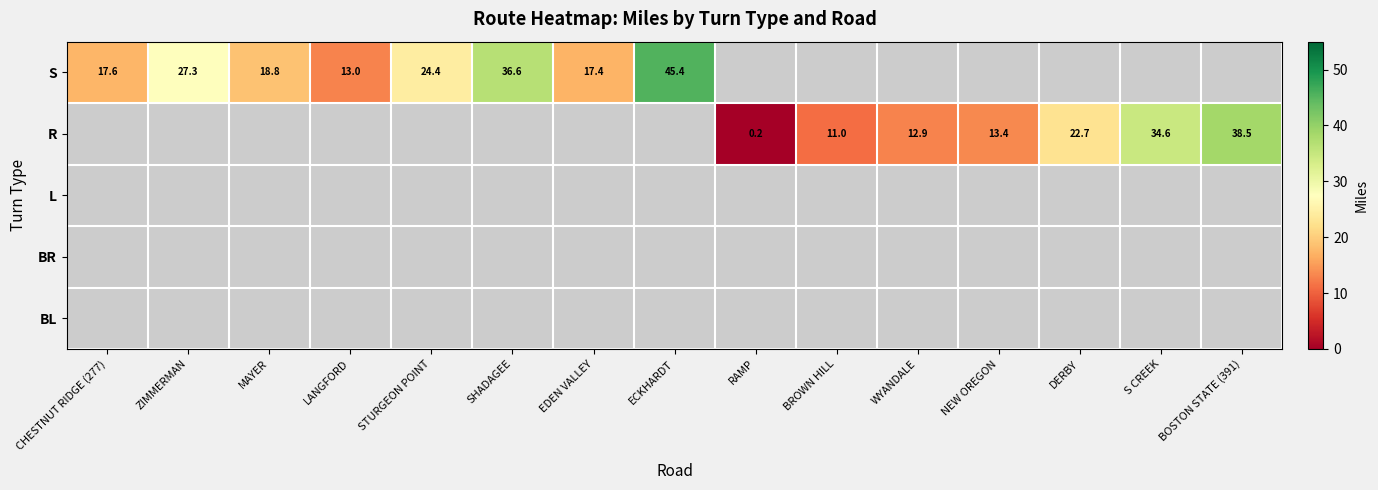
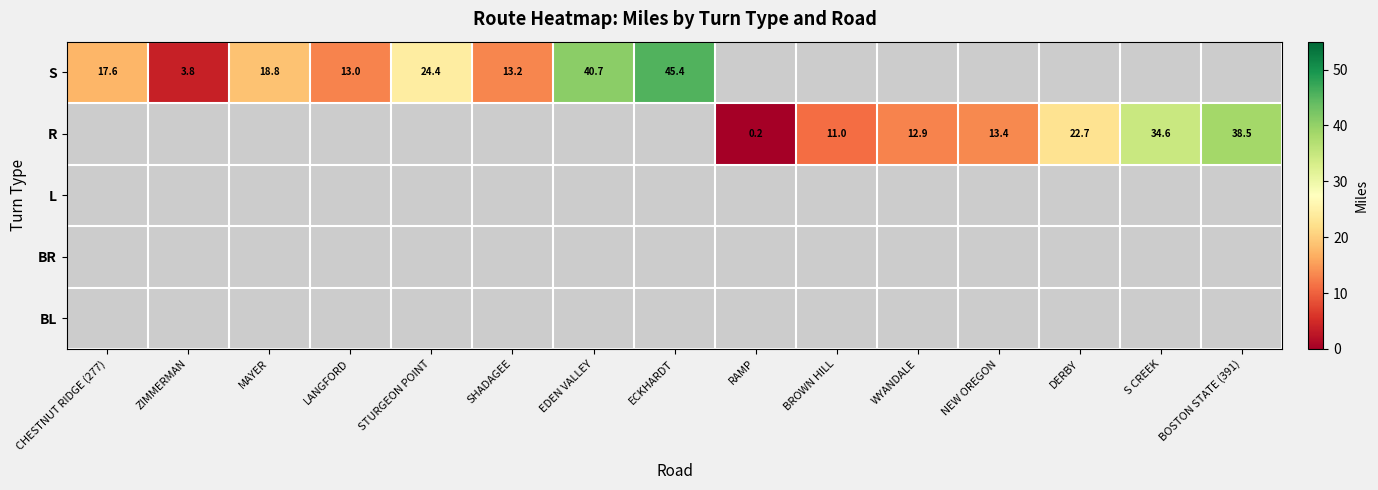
S, ZIMMERMAN: 27.3 -> 3.8
S, SHADAGEE: 36.6 -> 13.2
S, EDEN VALLEY: 17.4 -> 40.7
